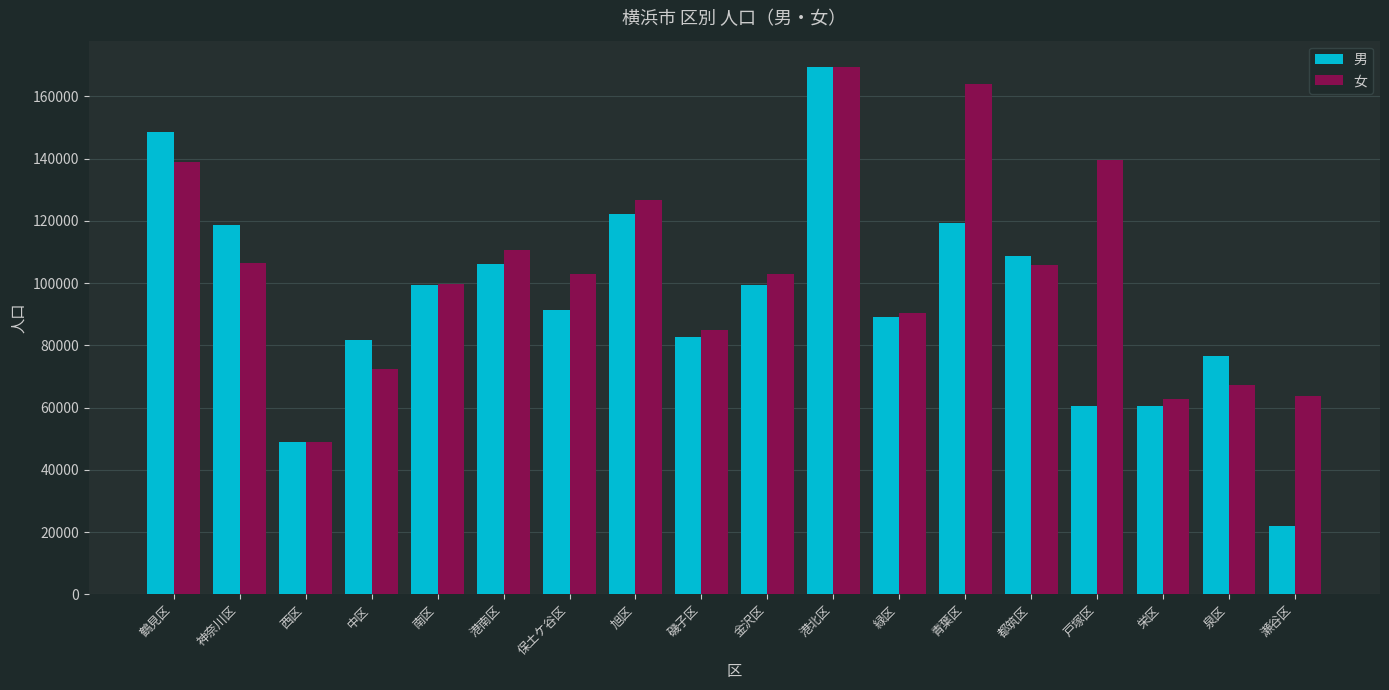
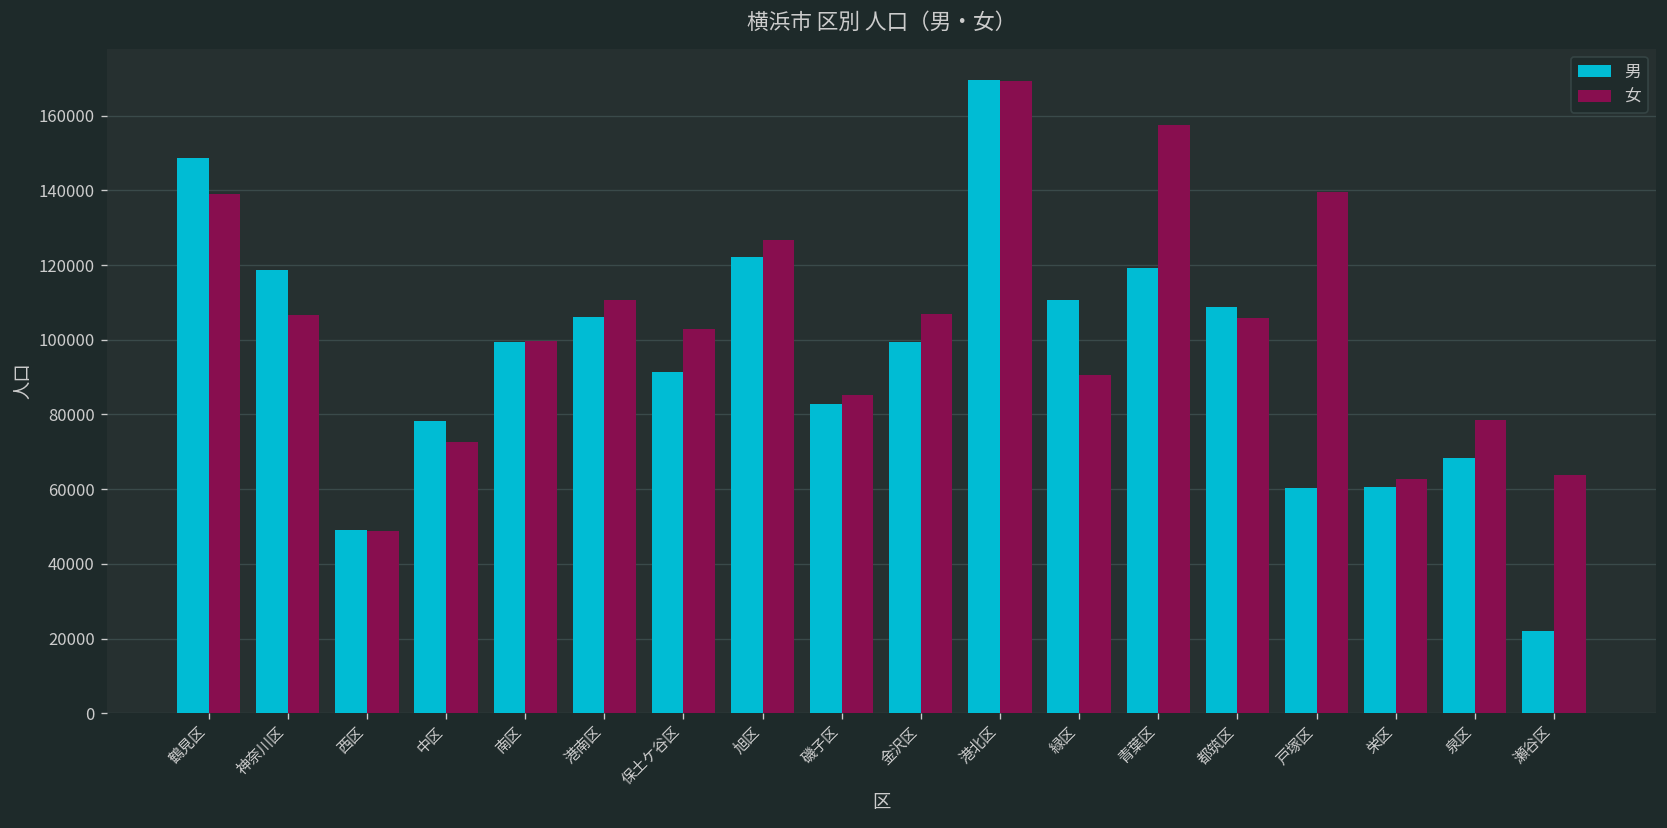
男, 中区: 82000 -> 78000
女, 金沢区: 103000 -> 107000
男, 緑区: 89000 -> 111000
女, 青葉区: 164000 -> 157000
男, 泉区: 77000 -> 68000
女, 泉区: 67000 -> 79000
